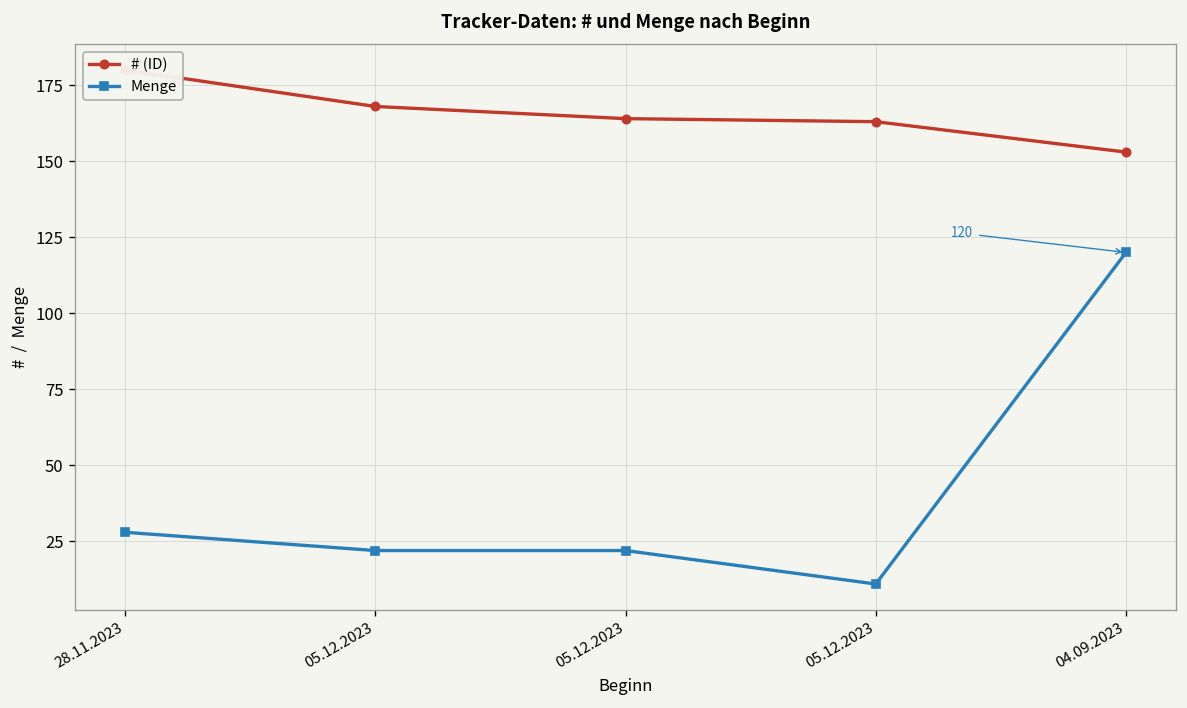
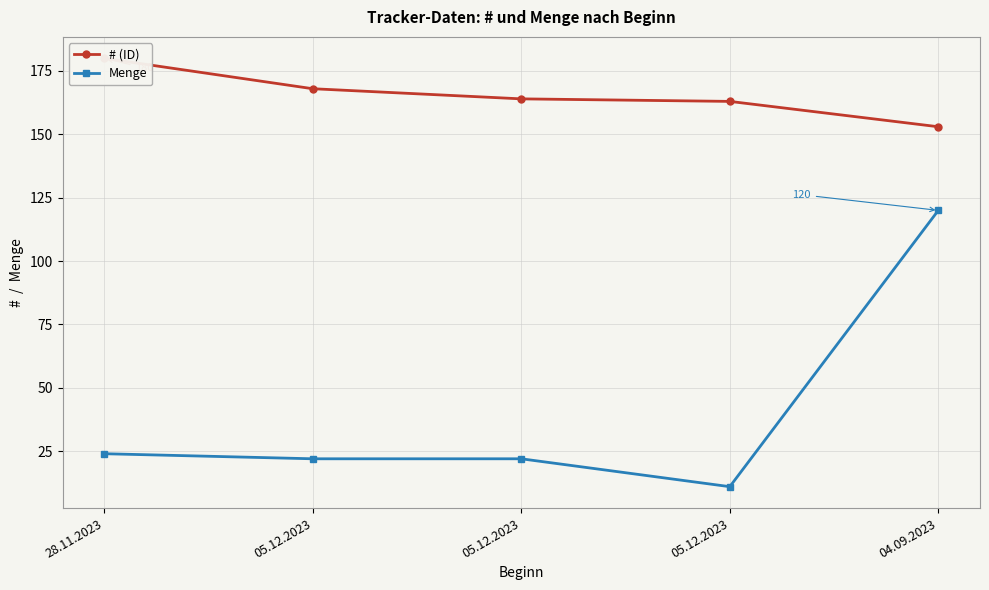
Menge, 28.11.2023: 28 -> 24
